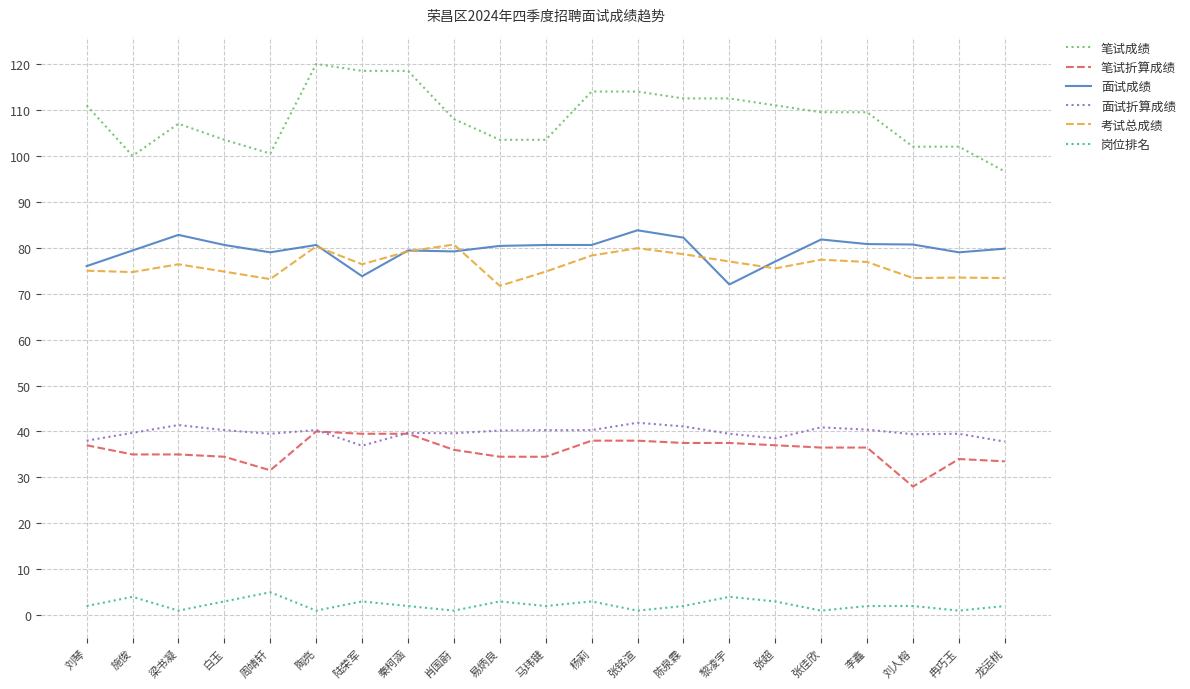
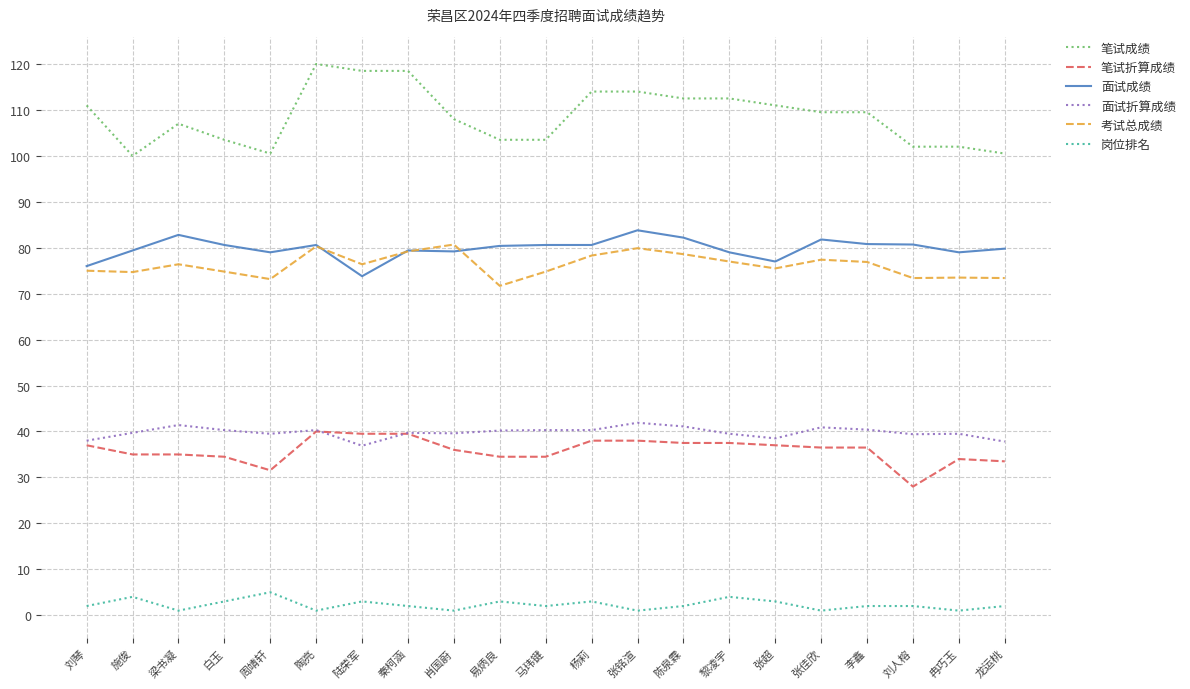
面试成绩, 黎凌宇: 72 -> 79
笔试成绩, 龙运桃: 97 -> 101
